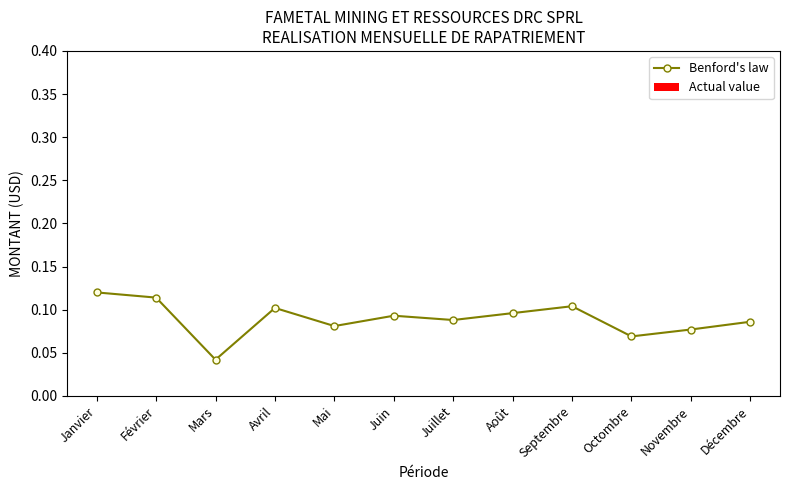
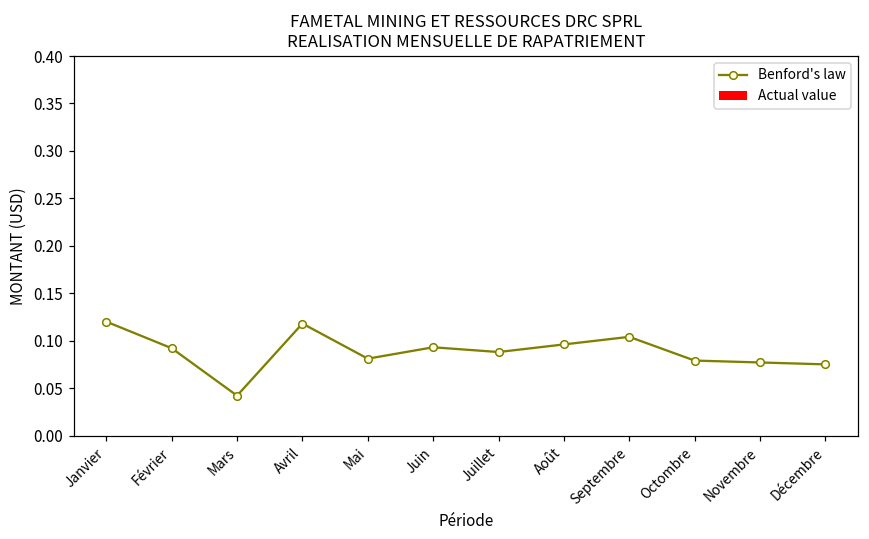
Benford's law, Février: 0.11 -> 0.09
Benford's law, Avril: 0.10 -> 0.12
Benford's law, Octombre: 0.07 -> 0.08
Benford's law, Décembre: 0.09 -> 0.08
